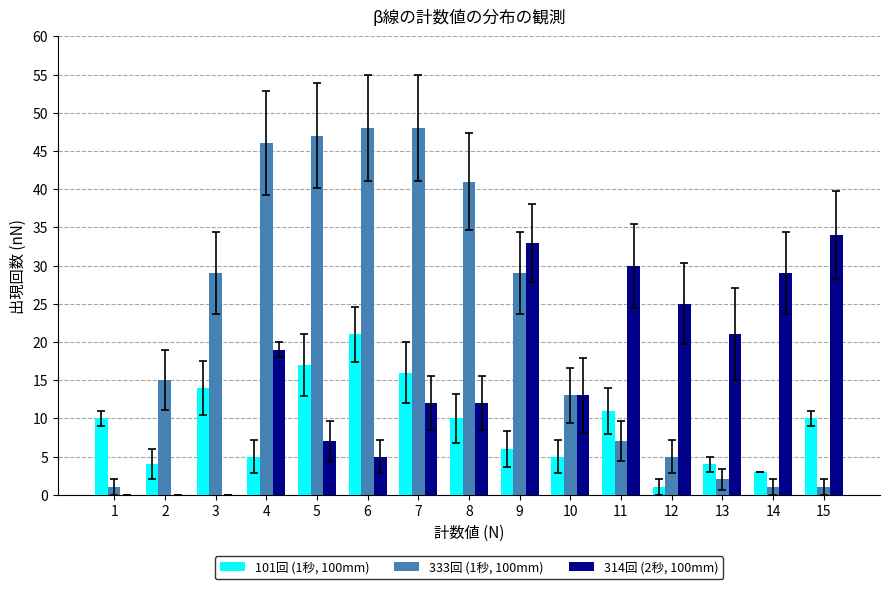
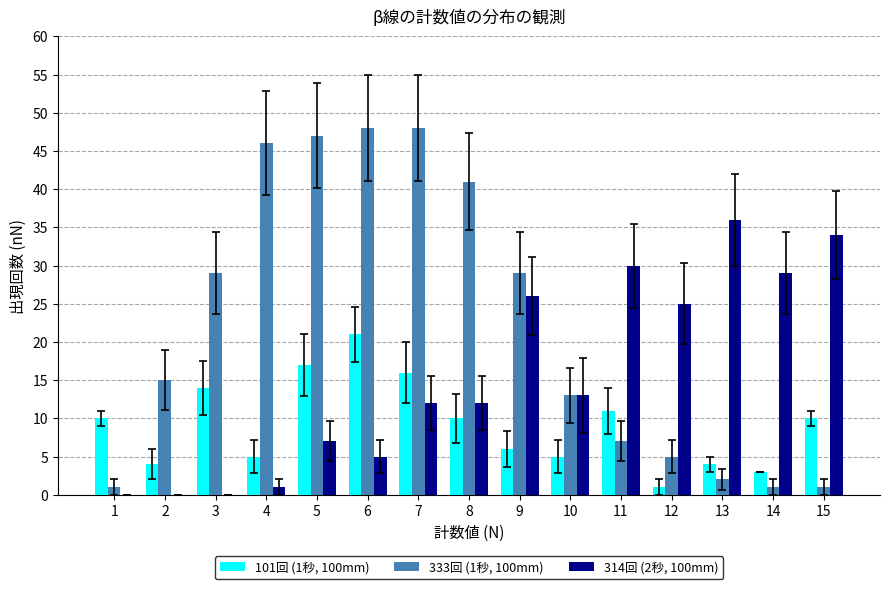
314回 (2秒, 100mm), 4: 19 -> 1
314回 (2秒, 100mm), 9: 33 -> 26
314回 (2秒, 100mm), 13: 21 -> 36
